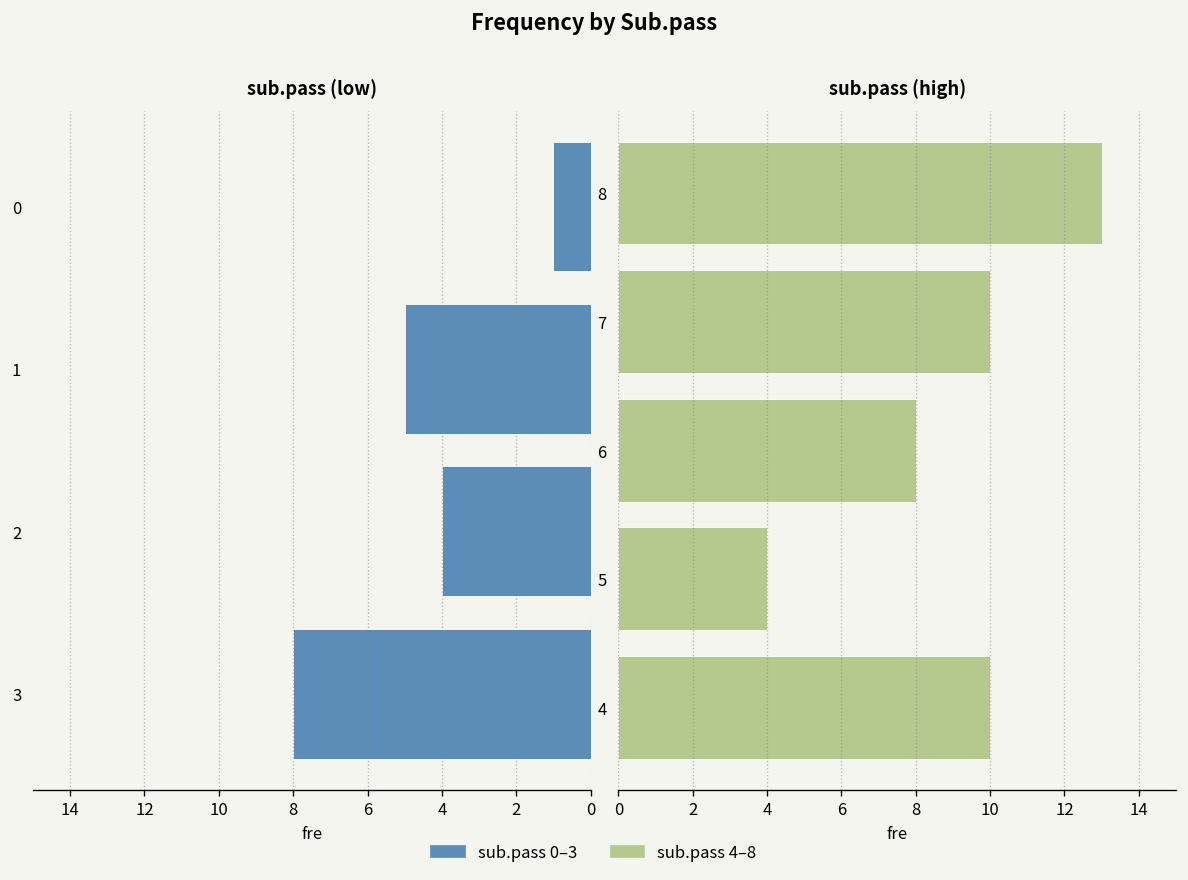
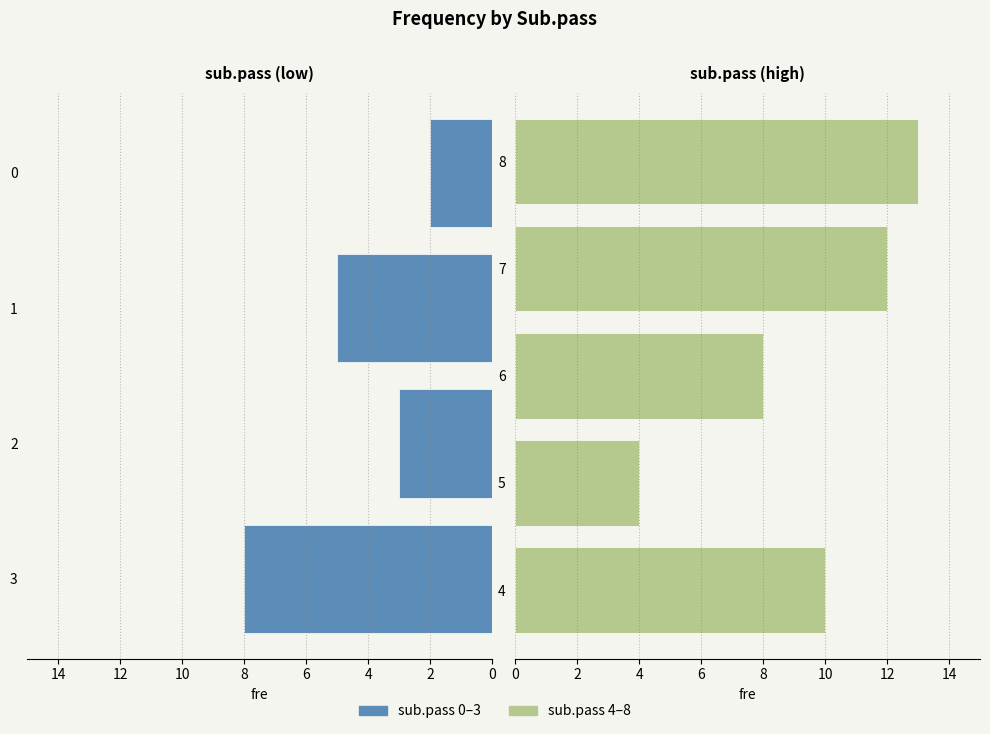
sub.pass (low), 0: 1 -> 2
sub.pass (low), 2: 4 -> 3
sub.pass (high), 7: 10 -> 12
